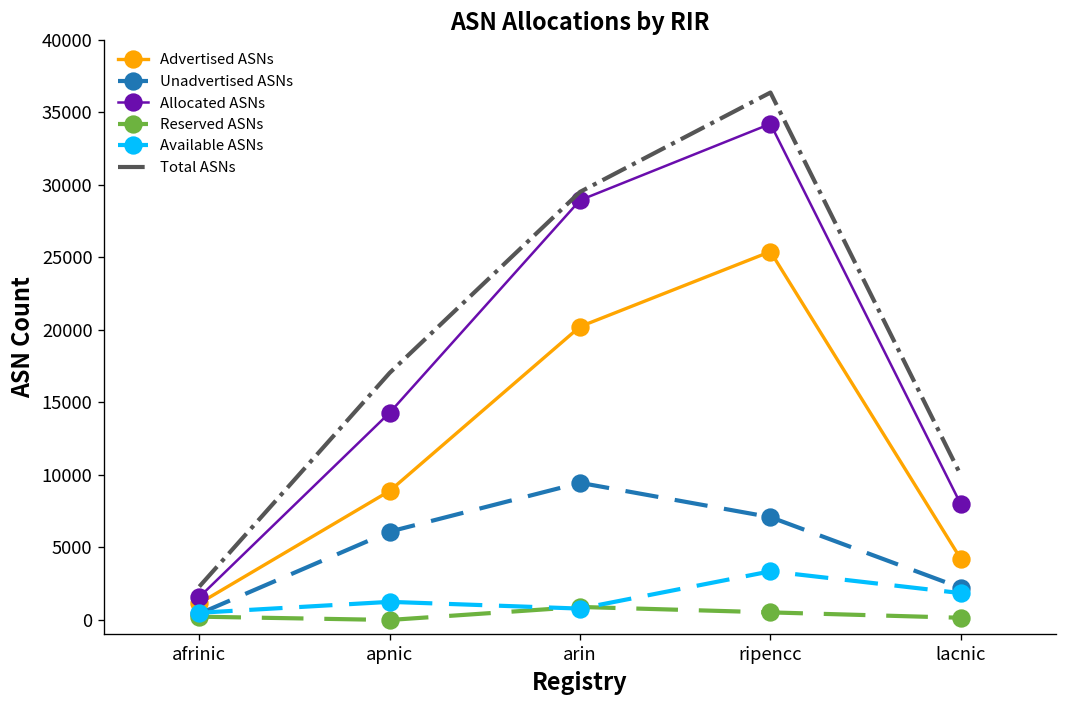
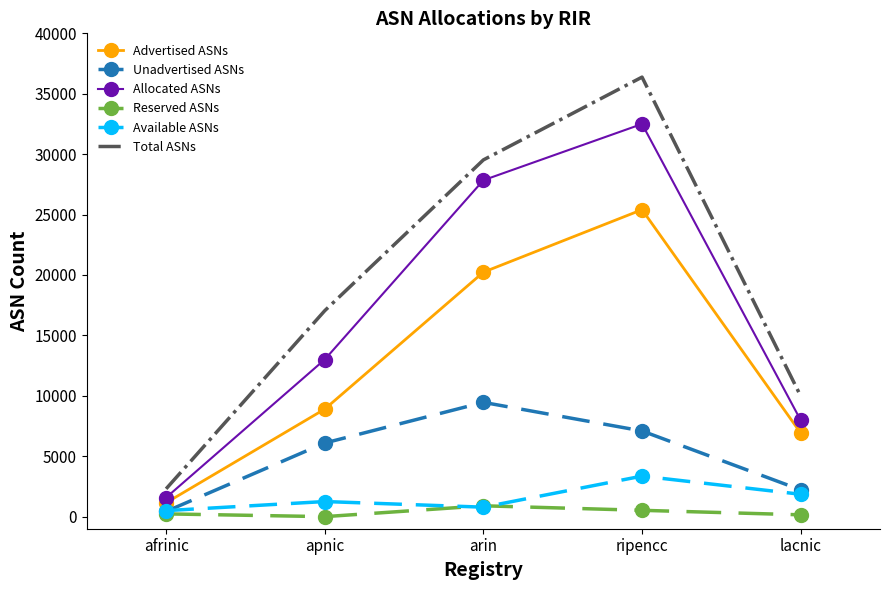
Allocated ASNs, apnic: 14300 -> 13000
Allocated ASNs, arin: 29000 -> 27800
Allocated ASNs, ripencc: 34200 -> 32500
Advertised ASNs, lacnic: 4200 -> 6900
